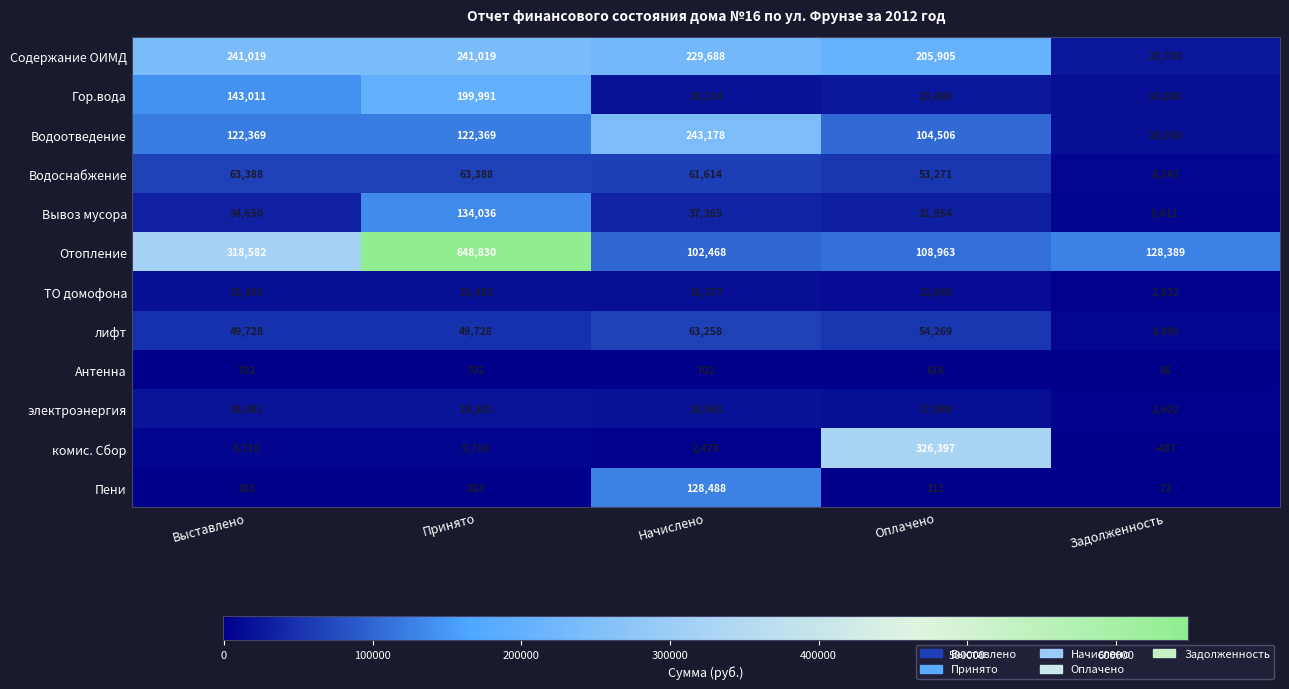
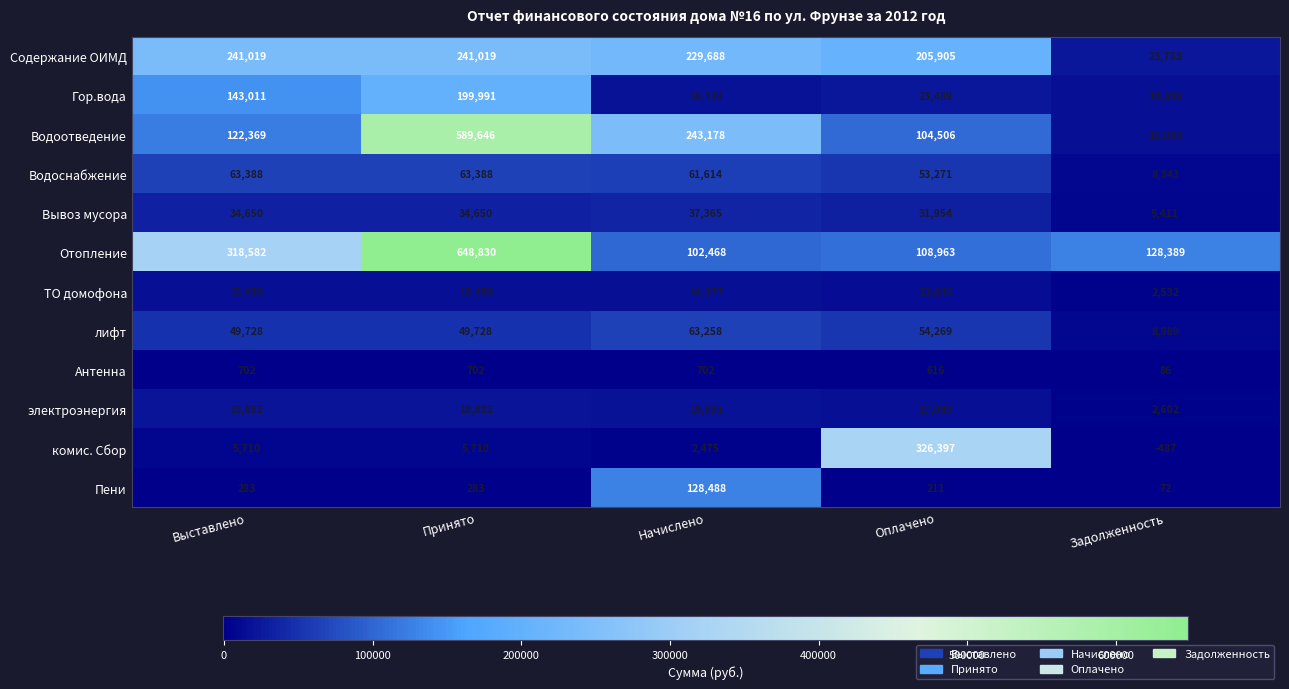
Водоотведение, Принято: 122,369 -> 589,646
Вывоз мусора, Принято: 134,036 -> 34,650
